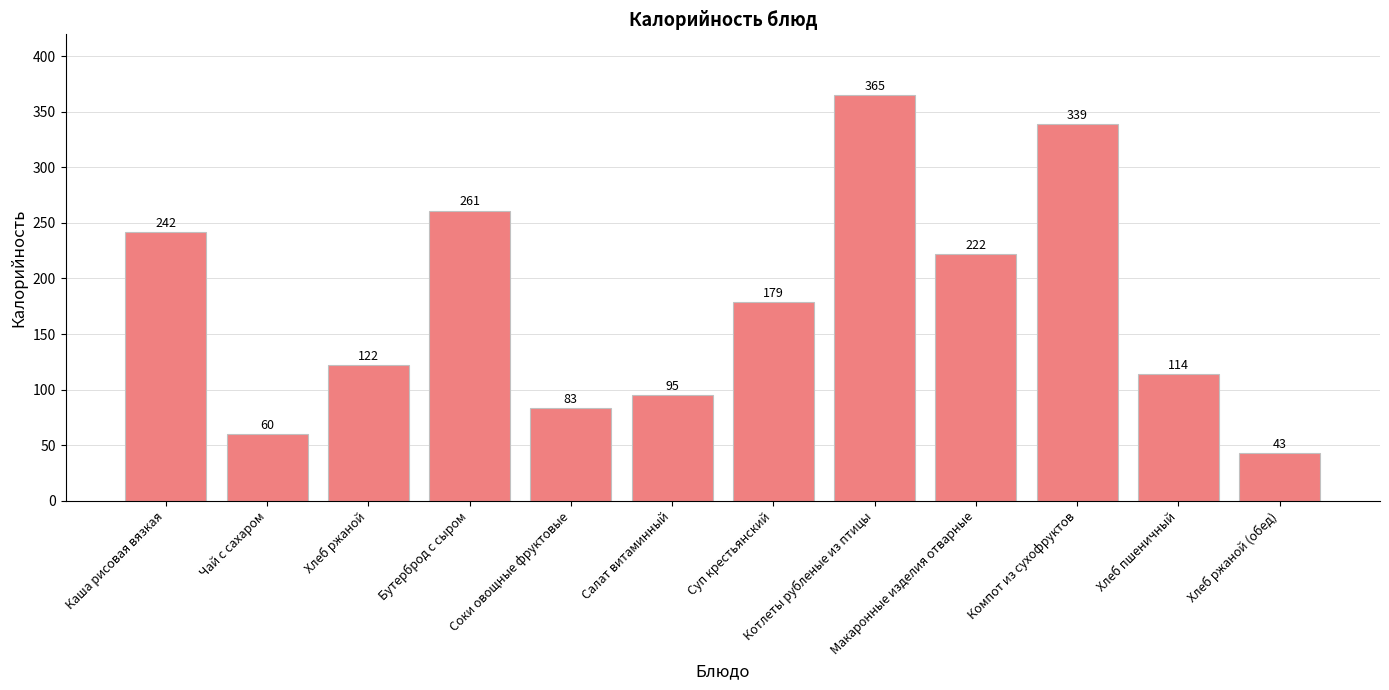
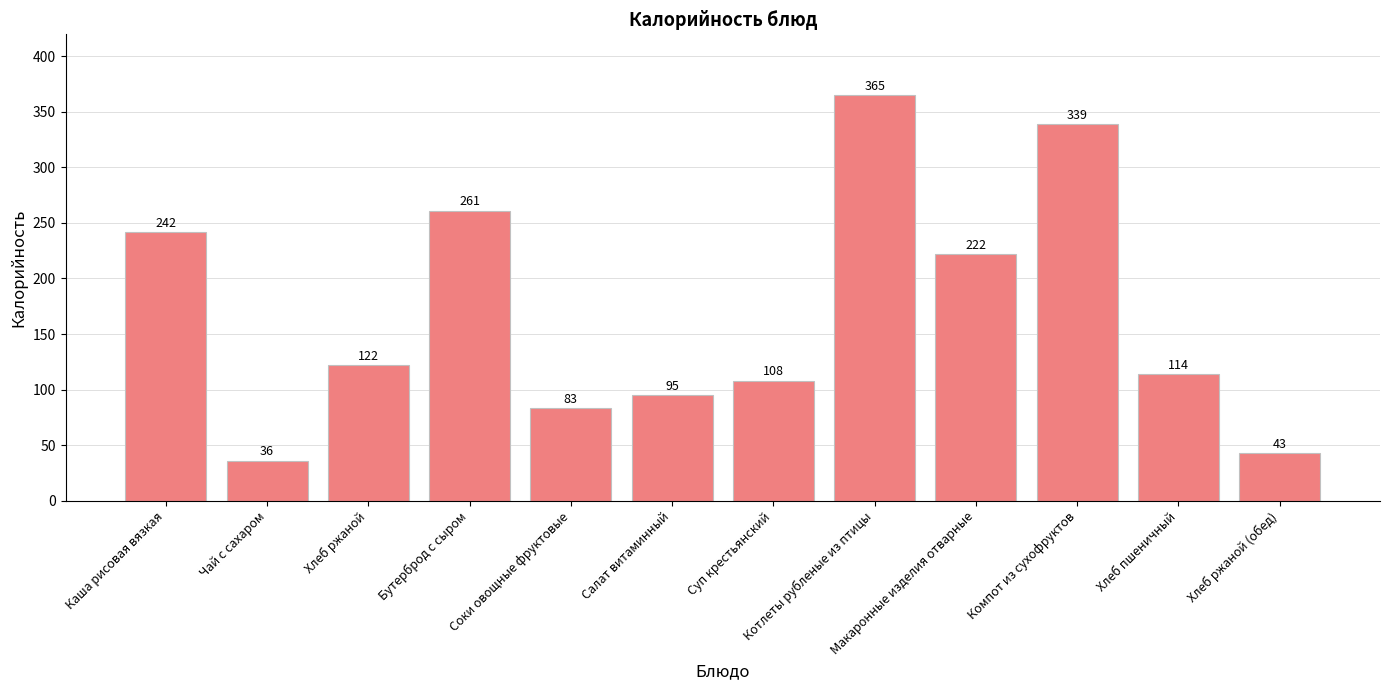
Чай с сахаром: 60 -> 36
Суп крестьянский: 179 -> 108
